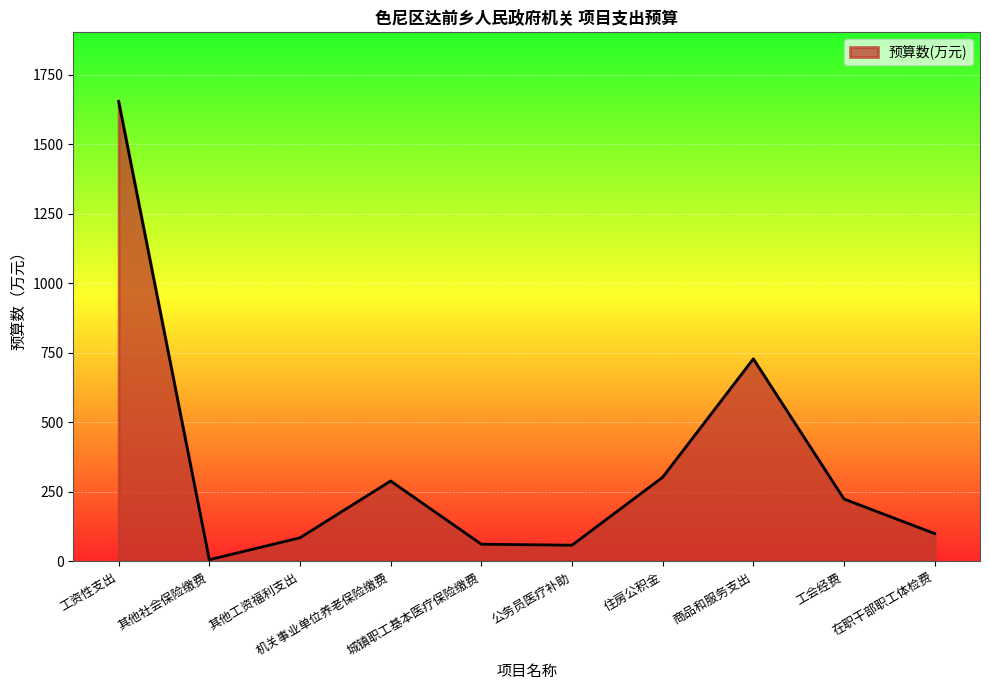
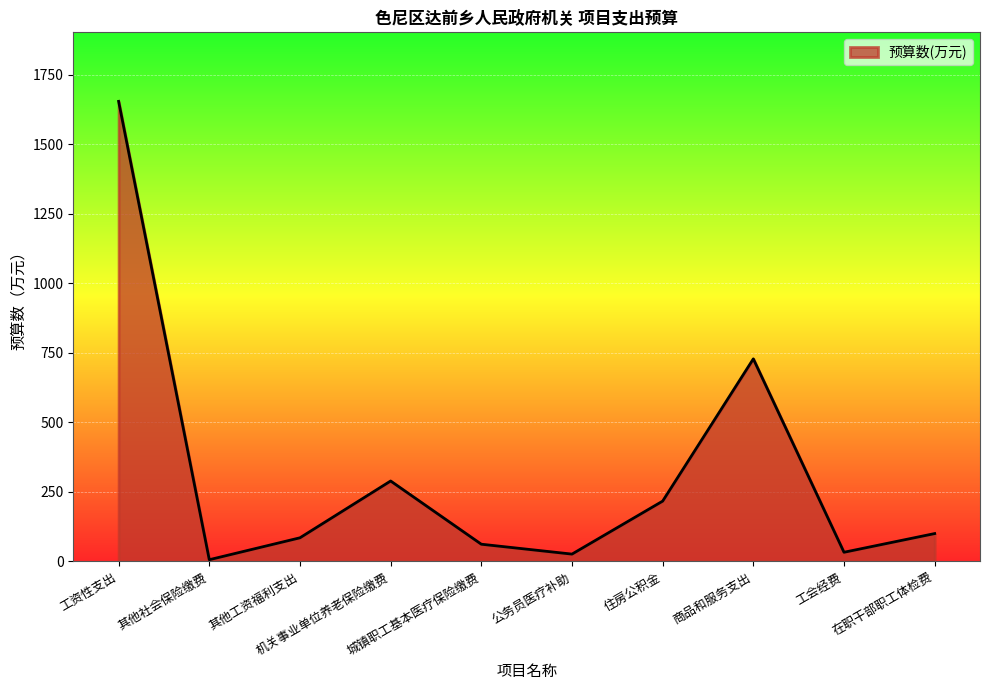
公务员医疗补助: 60 -> 30
住房公积金: 300 -> 220
工会经费: 220 -> 30
